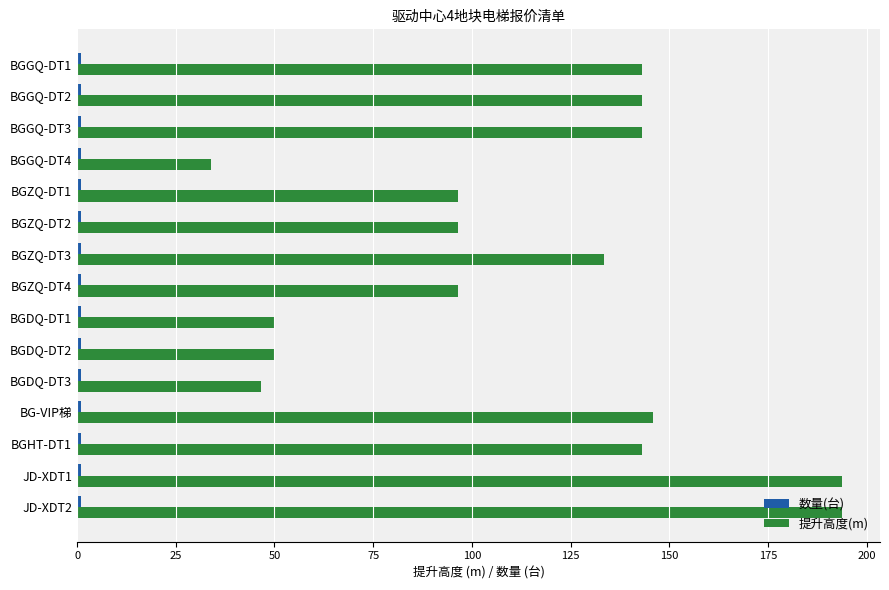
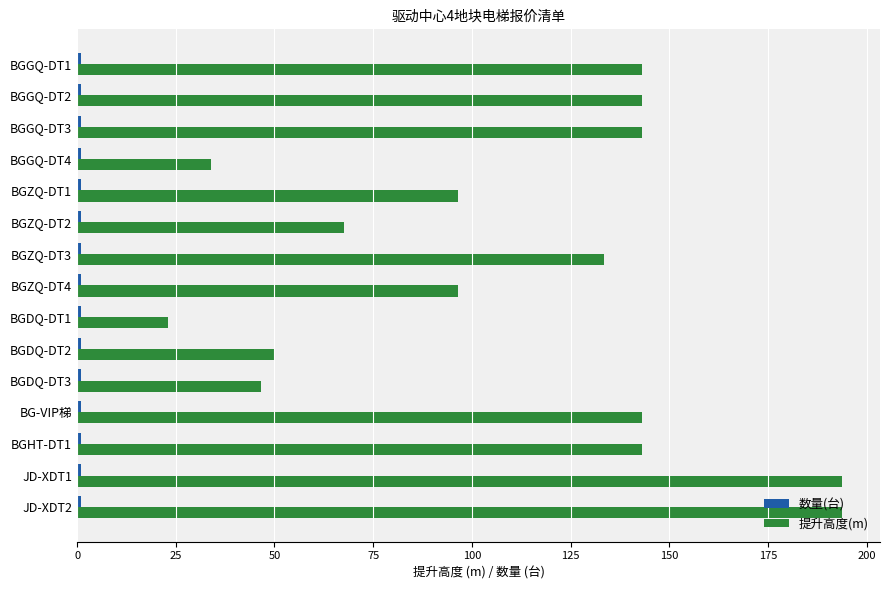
提升高度(m), BGZQ-DT2: 97 -> 68
提升高度(m), BGDQ-DT1: 50 -> 23
提升高度(m), BG-VIP梯: 146 -> 143
